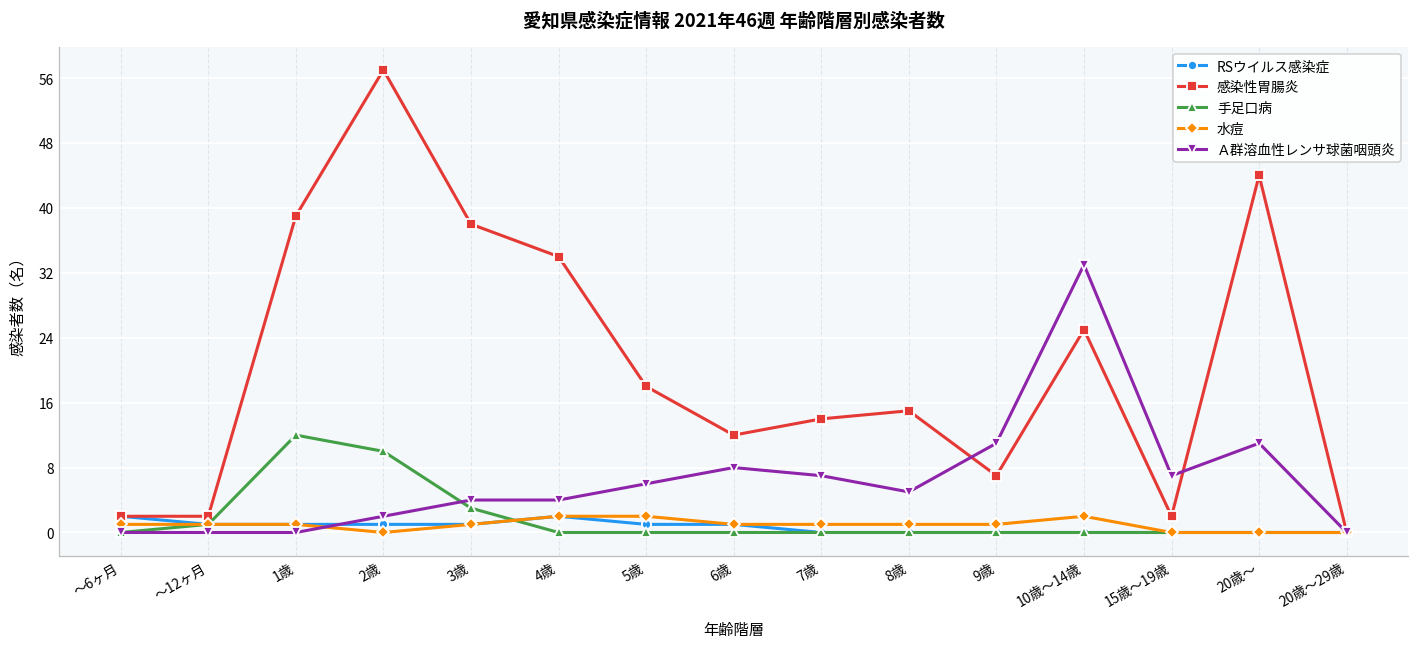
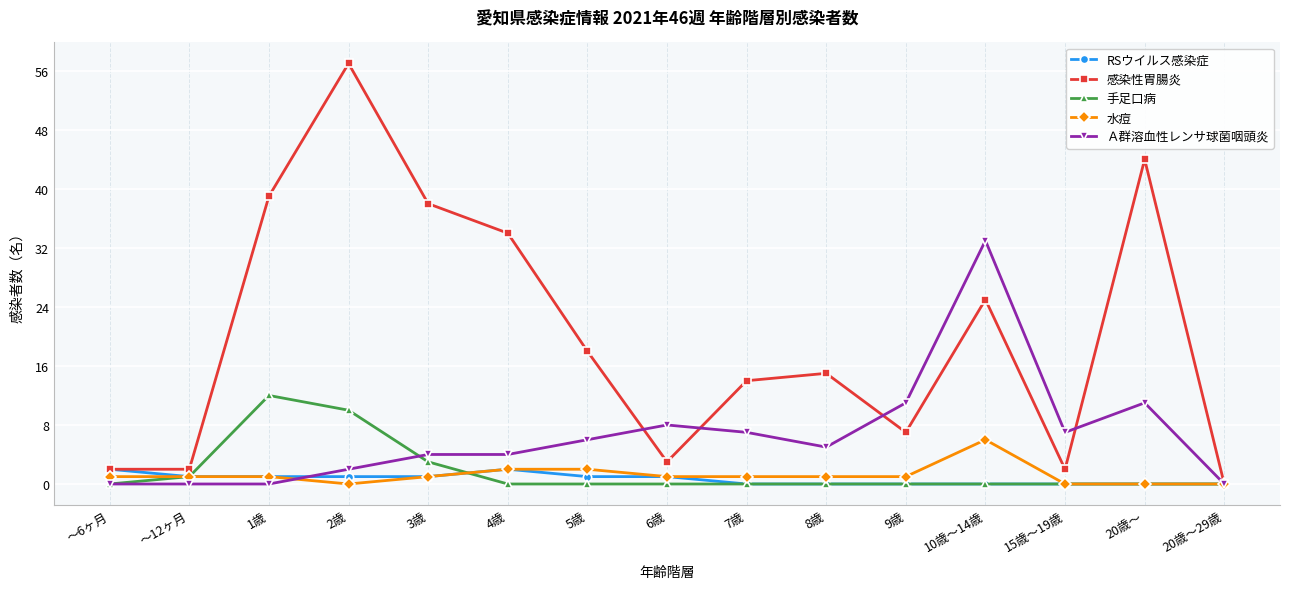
感染性胃腸炎, 6歳: 12 -> 3
水痘, 10歳～14歳: 2 -> 6
